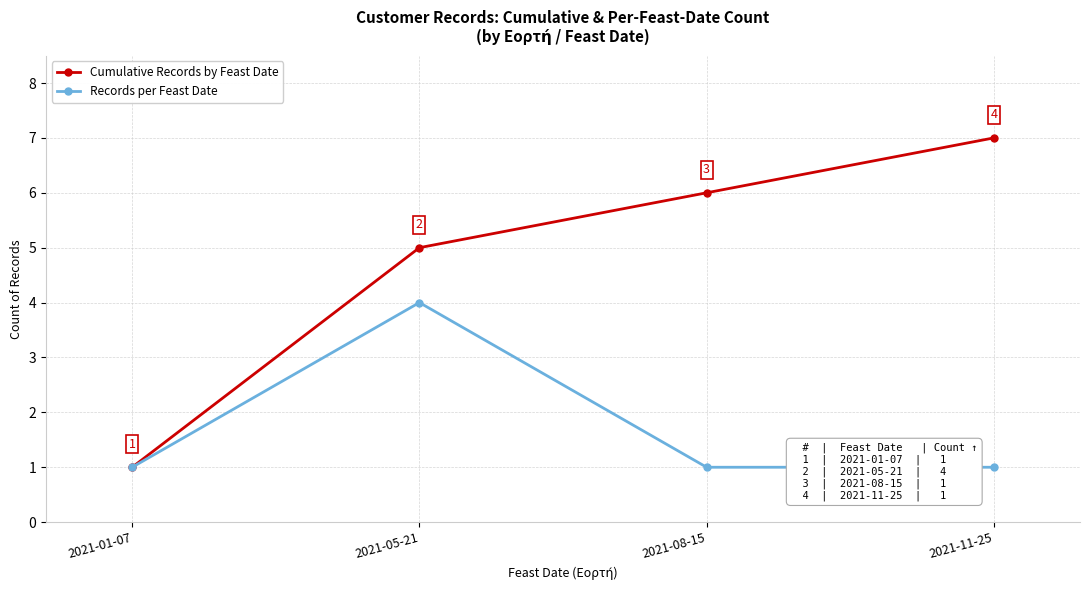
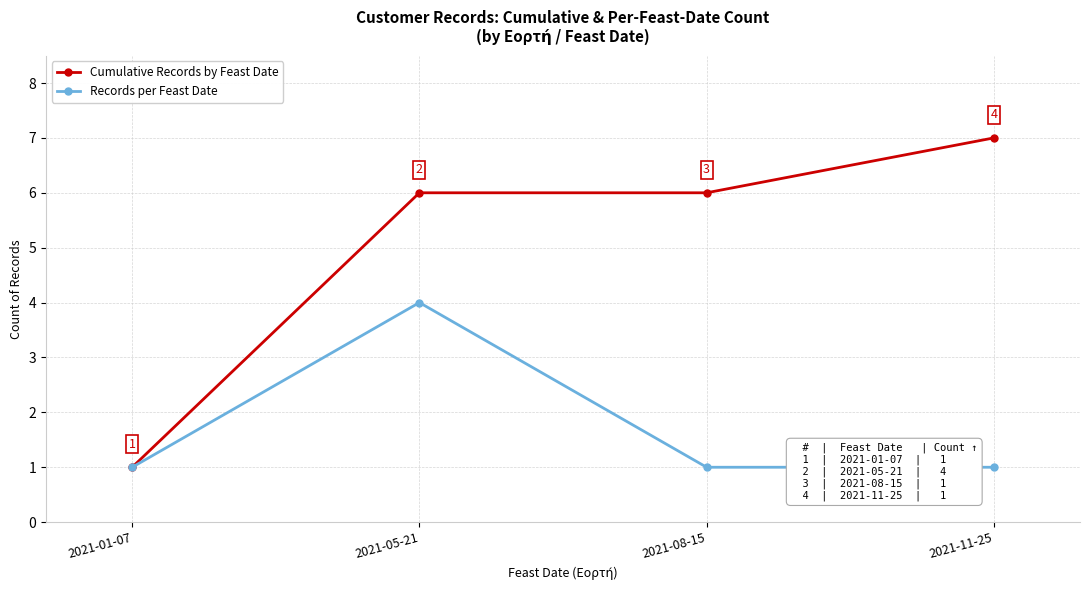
Cumulative Records by Feast Date, 2021-05-21: 5 -> 6
